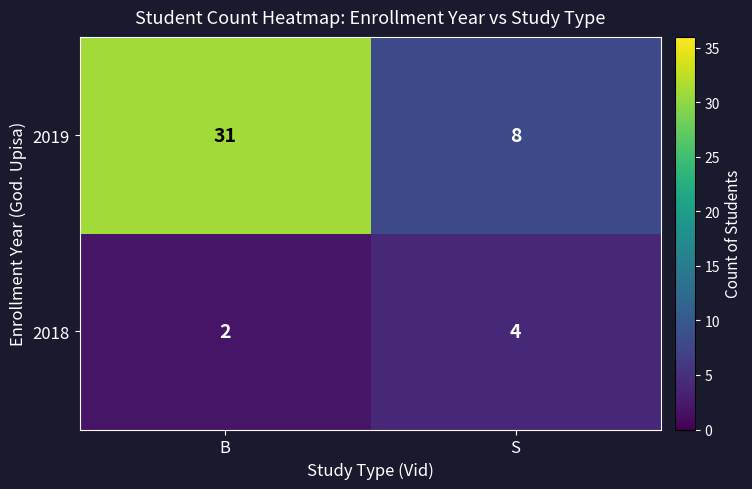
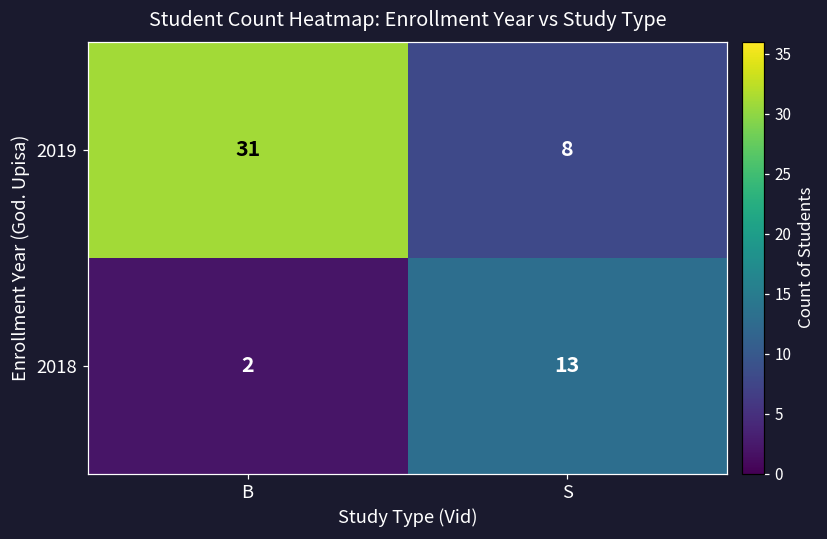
2018, S: 4 -> 13
